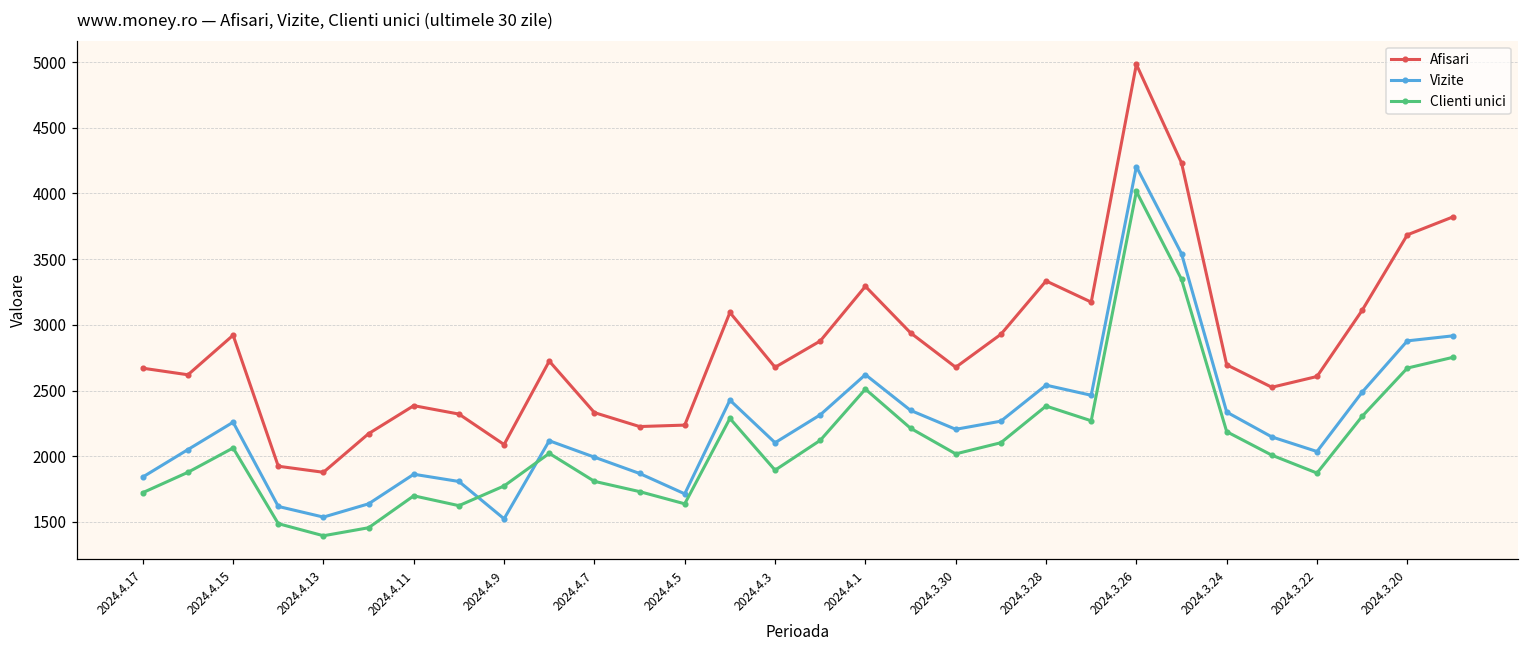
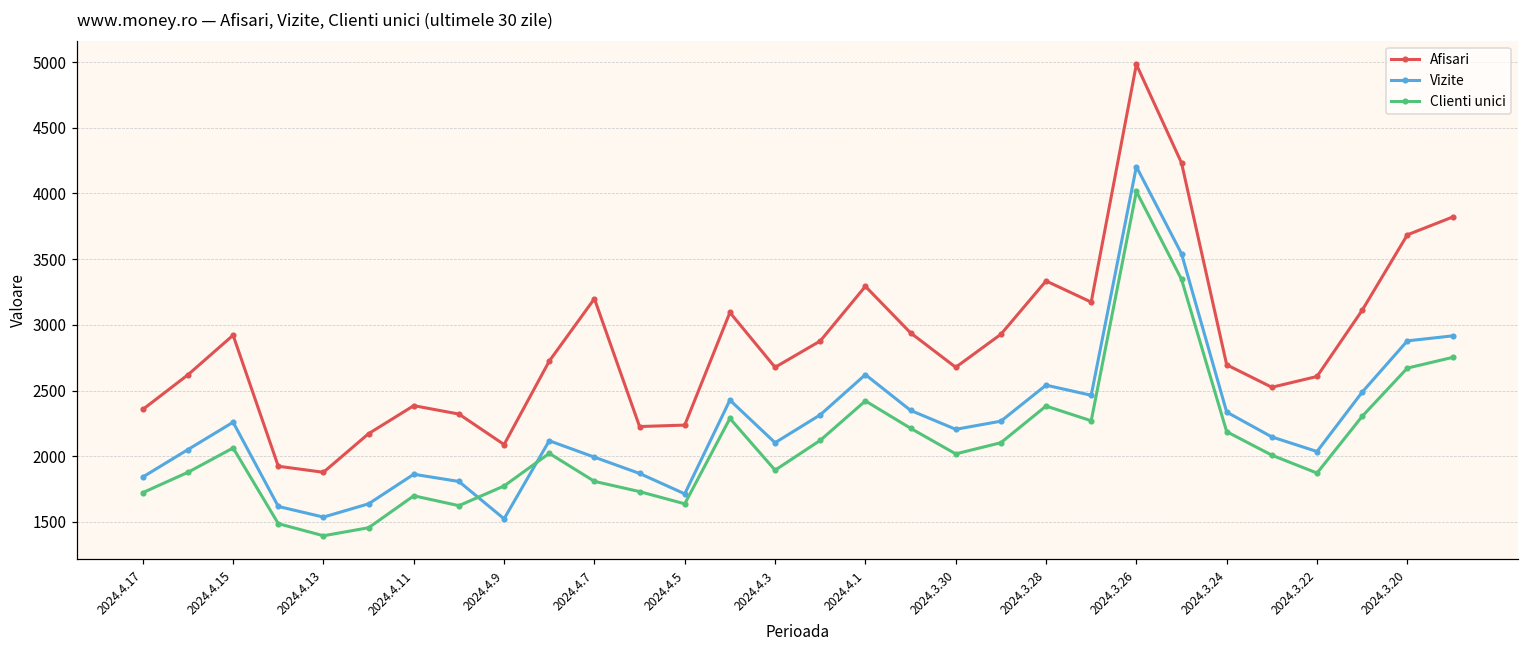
Afisari, 2024.4.17: 2670 -> 2360
Afisari, 2024.4.7: 2330 -> 3200
Clienti unici, 2024.4.1: 2510 -> 2420
